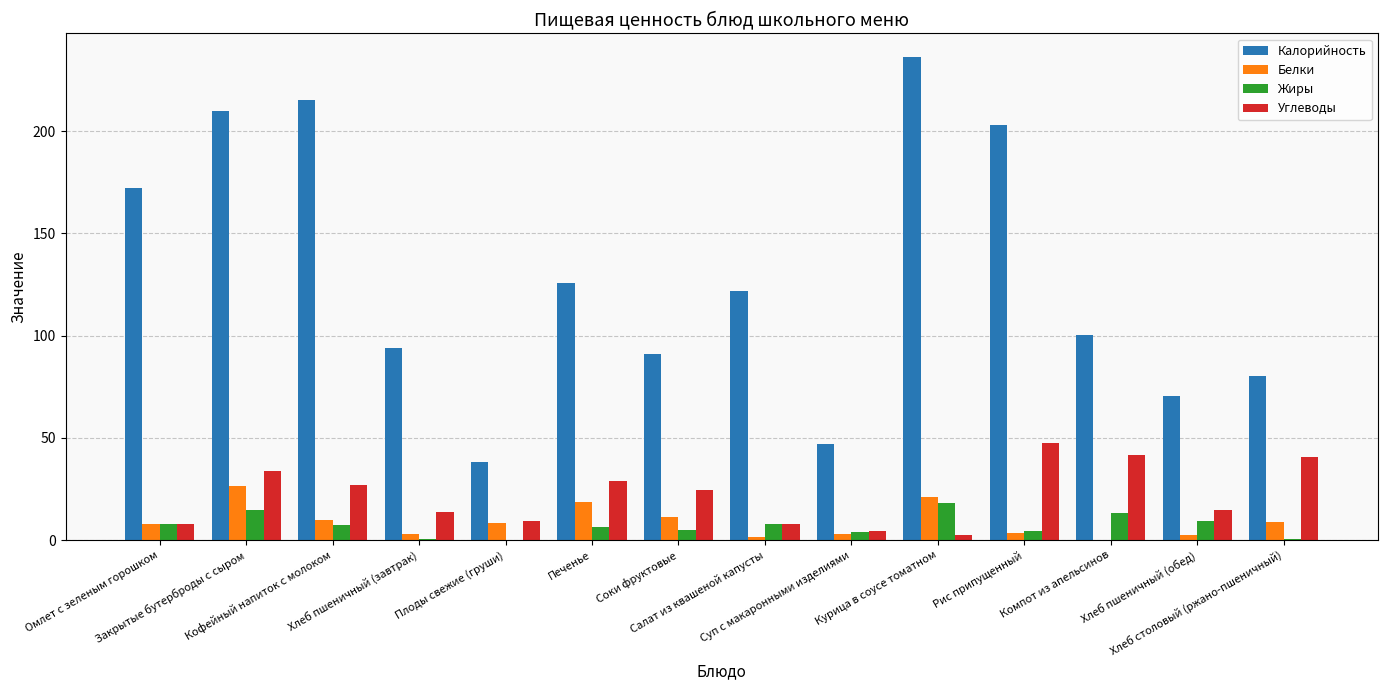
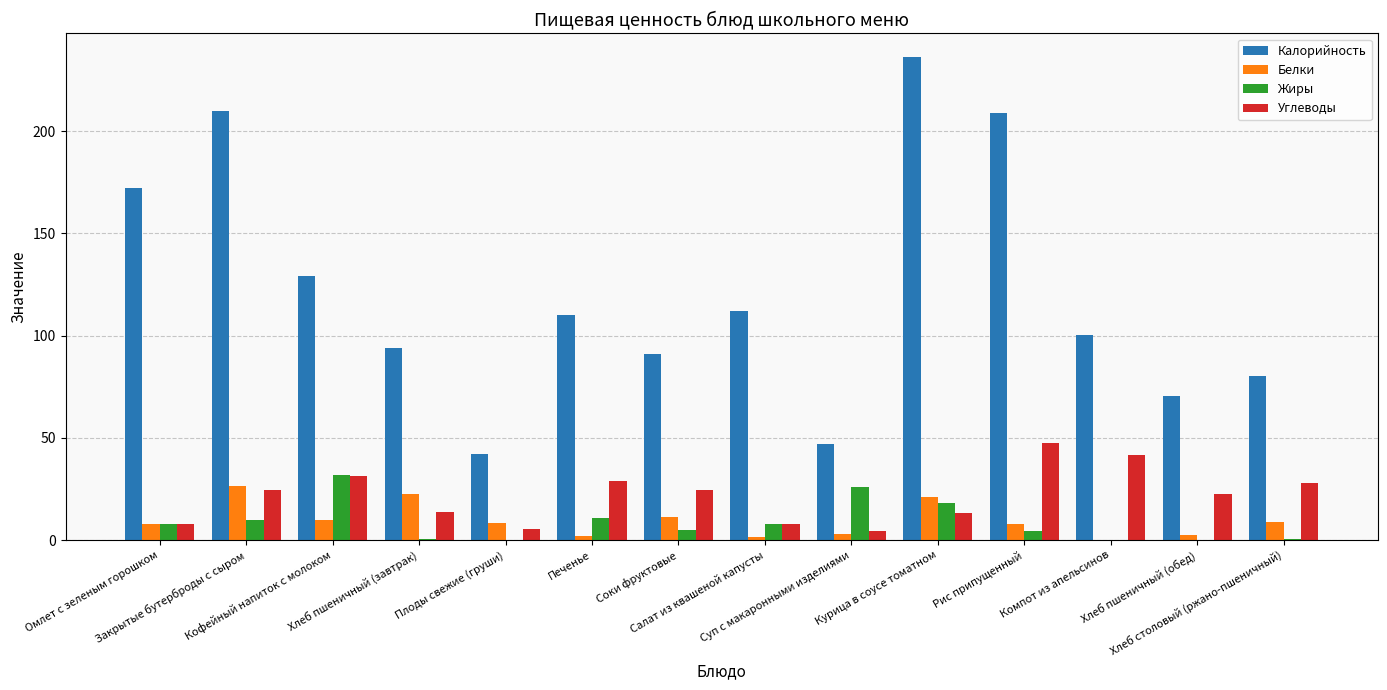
Жиры, Закрытые бутерброды с сыром: 15 -> 10
Углеводы, Закрытые бутерброды с сыром: 34 -> 25
Калорийность, Кофейный напиток с молоком: 215 -> 129
Жиры, Кофейный напиток с молоком: 8 -> 32
Углеводы, Кофейный напиток с молоком: 27 -> 31
Белки, Хлеб пшеничный (завтрак): 3 -> 22
Калорийность, Плоды свежие (груши): 38 -> 42
Углеводы, Плоды свежие (груши): 9 -> 5
Калорийность, Печенье: 126 -> 110
Белки, Печенье: 19 -> 2
Жиры, Печенье: 6 -> 11
Калорийность, Салат из квашеной капусты: 122 -> 112
Жиры, Суп с макаронными изделиями: 4 -> 26
Углеводы, Курица в соусе томатном: 3 -> 13
Калорийность, Рис припущенный: 203 -> 209
Белки, Рис припущенный: 4 -> 8
Жиры, Компот из апельсинов: 13 -> 0
Жиры, Хлеб пшеничный (обед): 9 -> 0
Углеводы, Хлеб пшеничный (обед): 15 -> 23
Углеводы, Хлеб столовый (ржано-пшеничный): 41 -> 28
